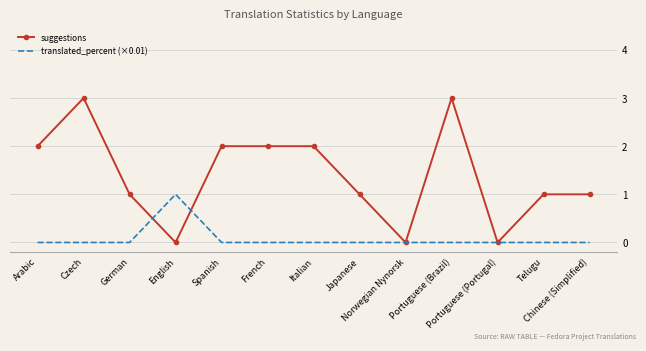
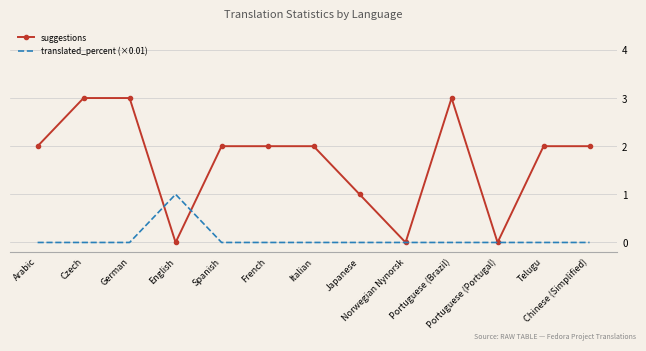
suggestions, German: 1 -> 3
suggestions, Telugu: 1 -> 2
suggestions, Chinese (Simplified): 1 -> 2
